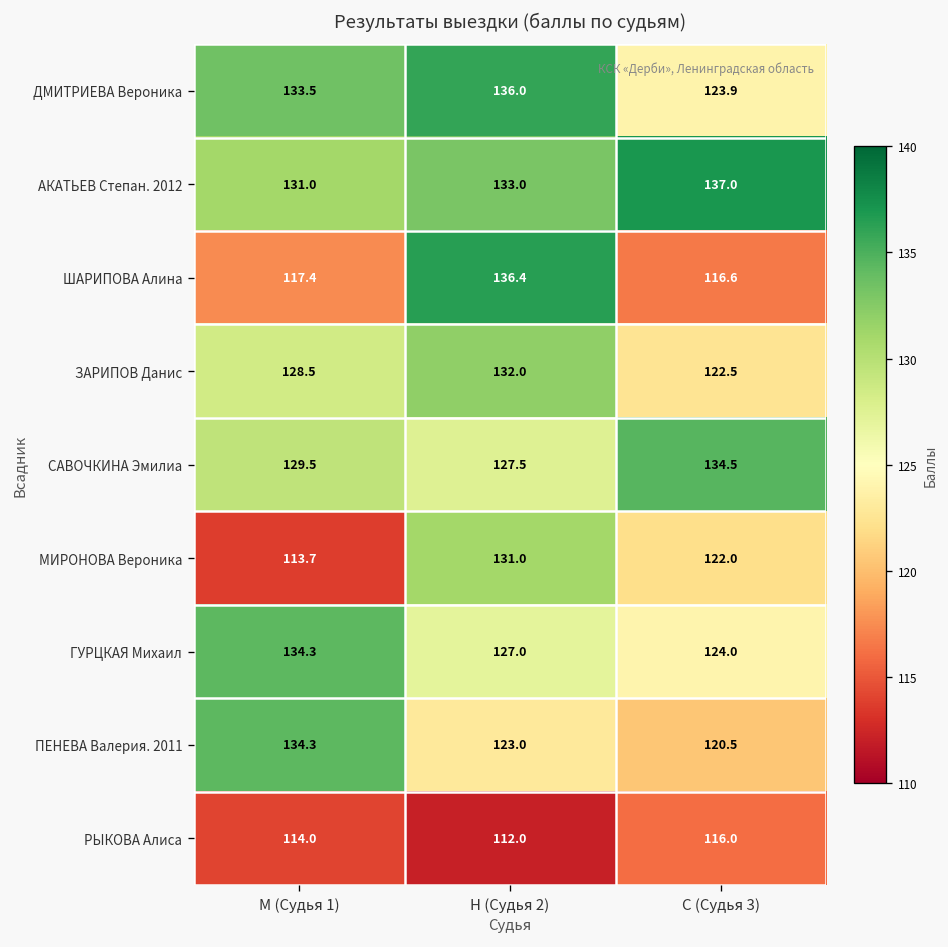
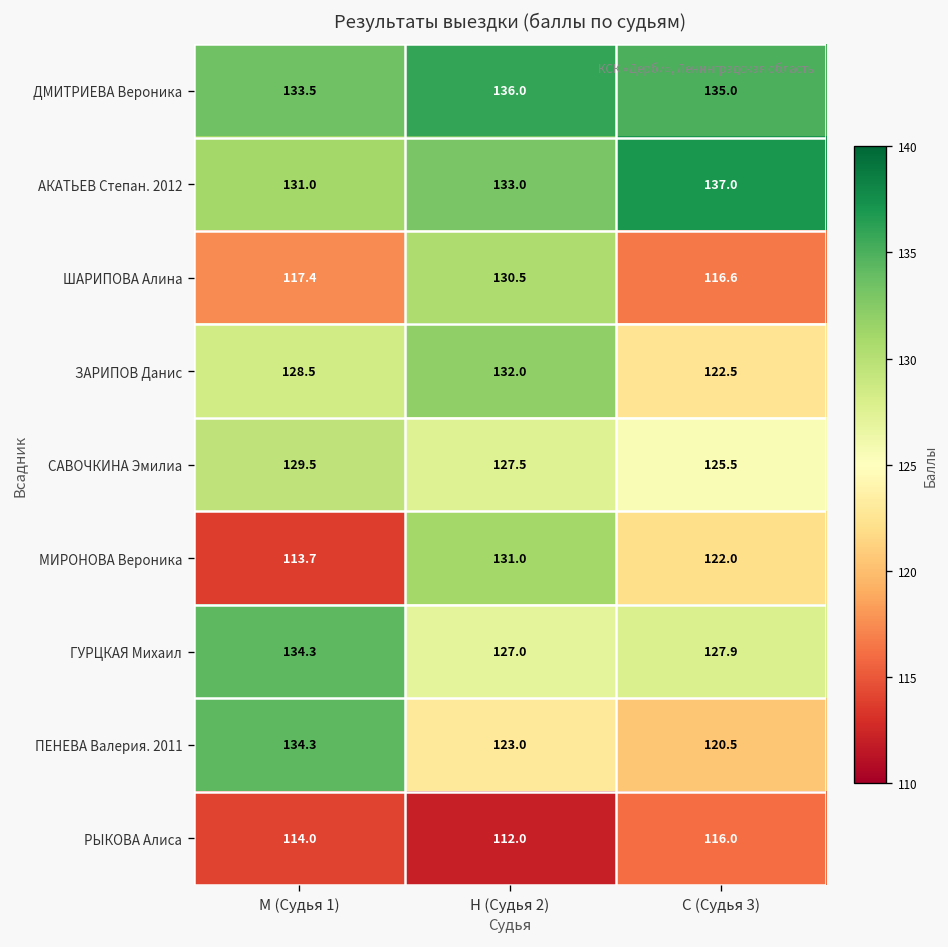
ДМИТРИЕВА Вероника, С (Судья 3): 123.9 -> 135.0
ШАРИПОВА Алина, Н (Судья 2): 136.4 -> 130.5
САВОЧКИНА Эмилиа, С (Судья 3): 134.5 -> 125.5
ГУРЦКАЯ Михаил, С (Судья 3): 124.0 -> 127.9
